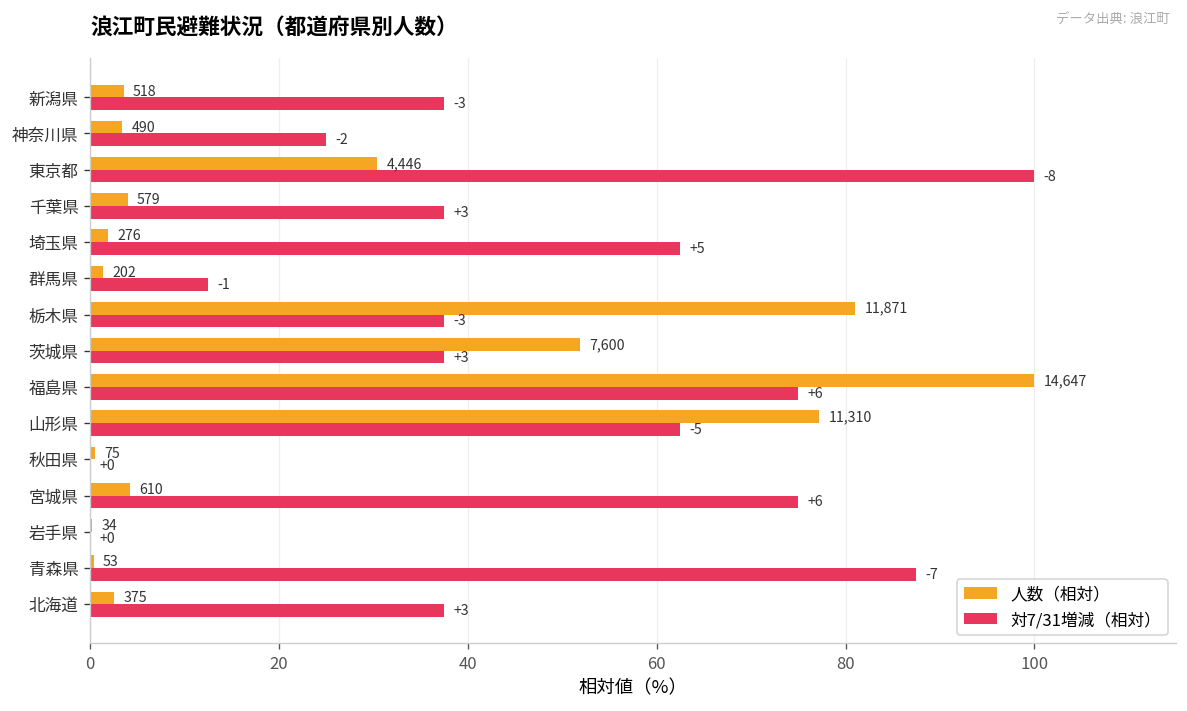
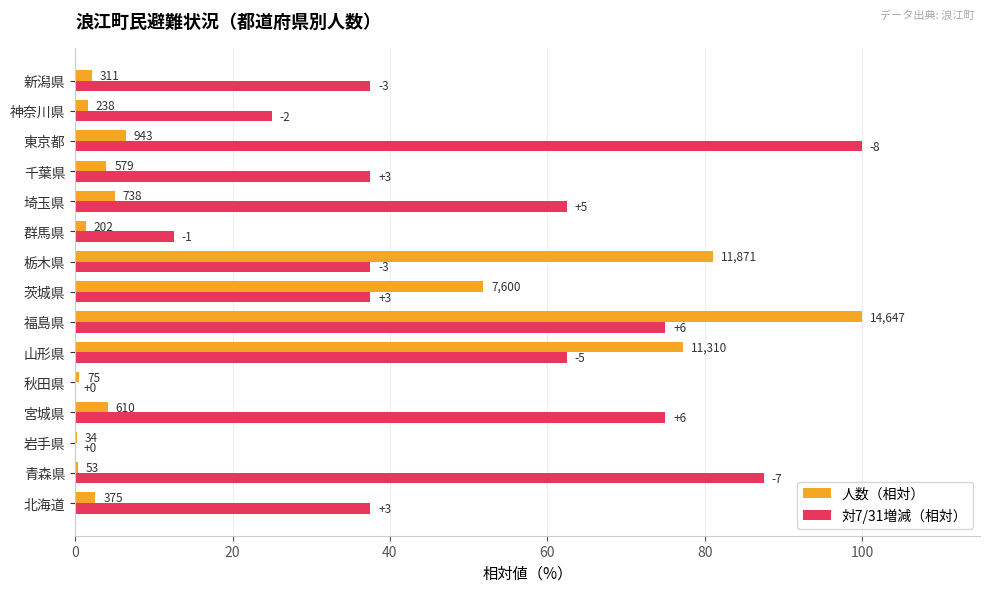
人数（相対）, 新潟県: 518 -> 311
人数（相対）, 神奈川県: 490 -> 238
人数（相対）, 東京都: 4,446 -> 943
人数（相対）, 埼玉県: 276 -> 738
